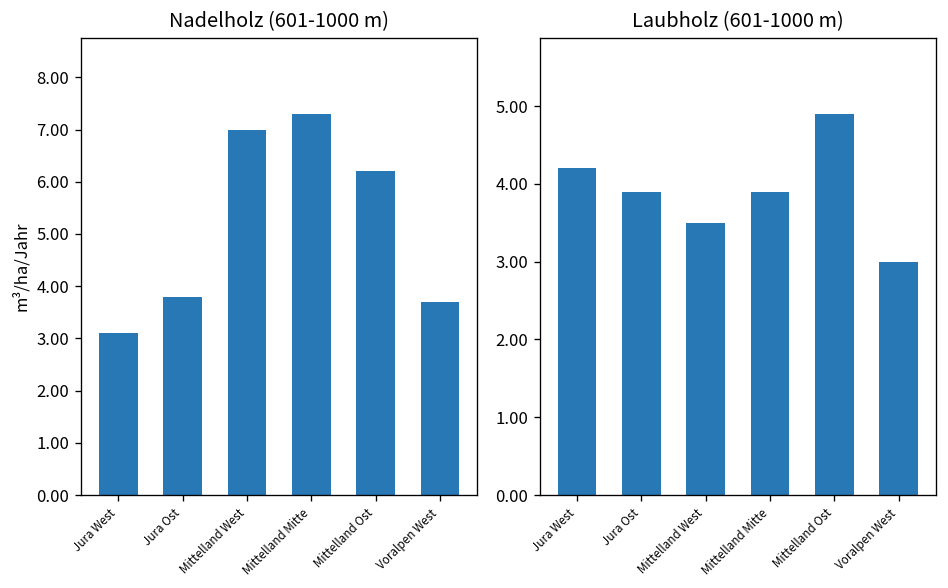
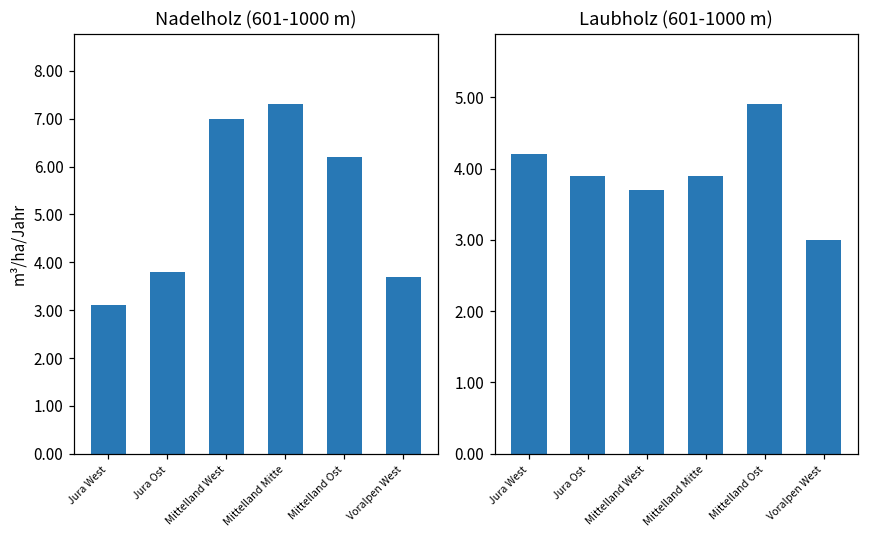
Laubholz (601-1000 m), Mittelland West: 3.5 -> 3.7
